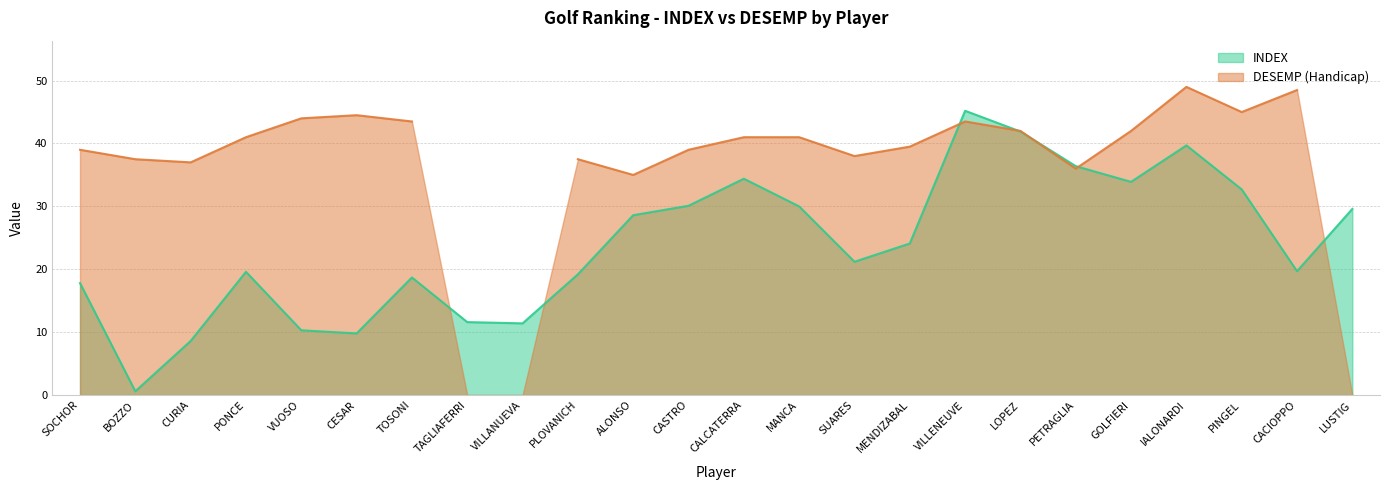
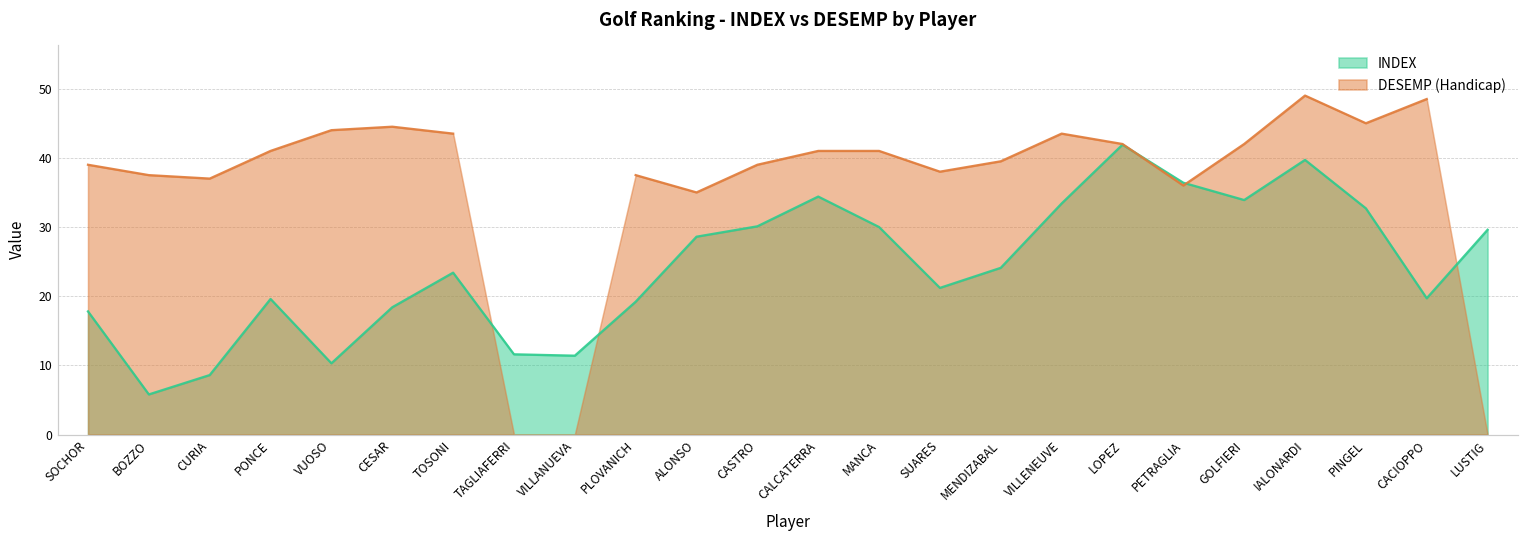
INDEX, BOZZO: 1 -> 6
INDEX, CESAR: 10 -> 18
INDEX, TOSONI: 19 -> 23
INDEX, VILLENEUVE: 45 -> 33
